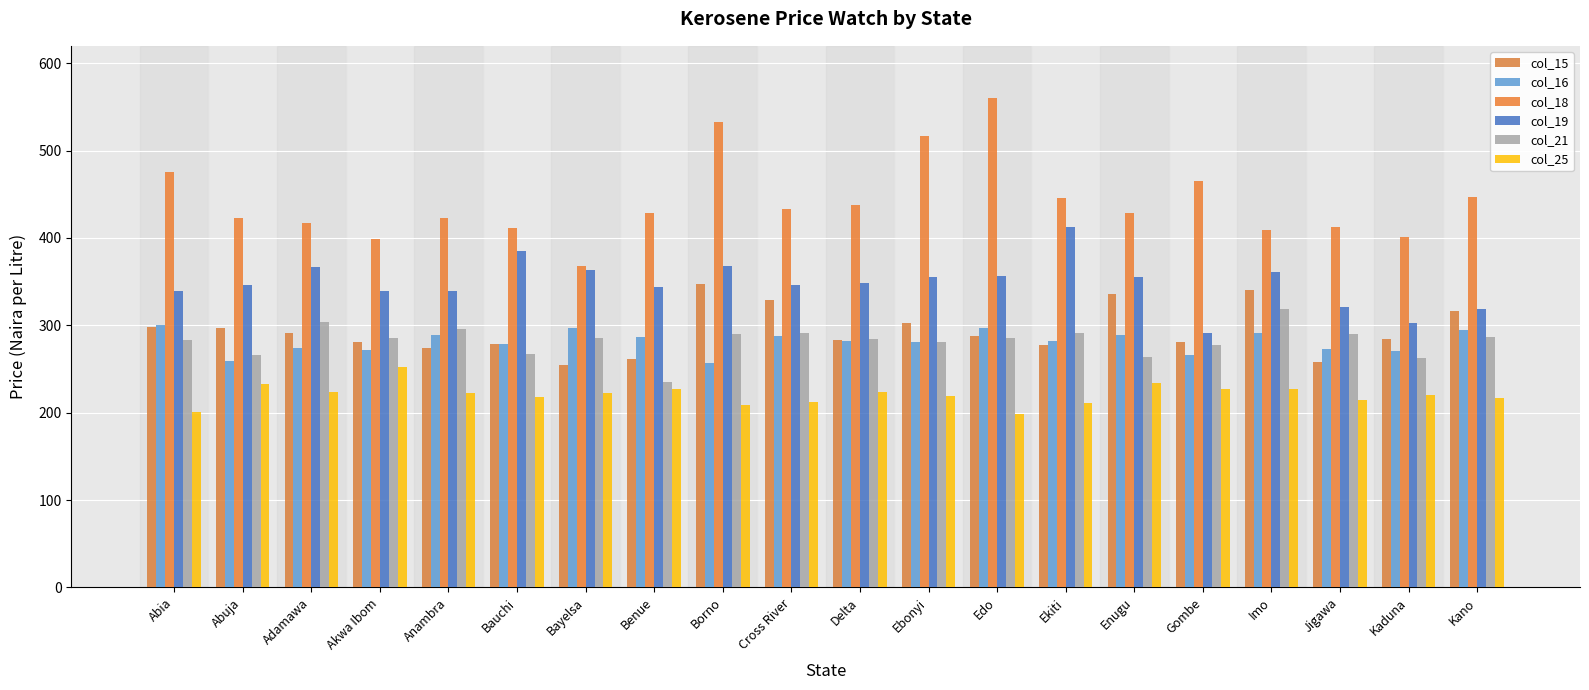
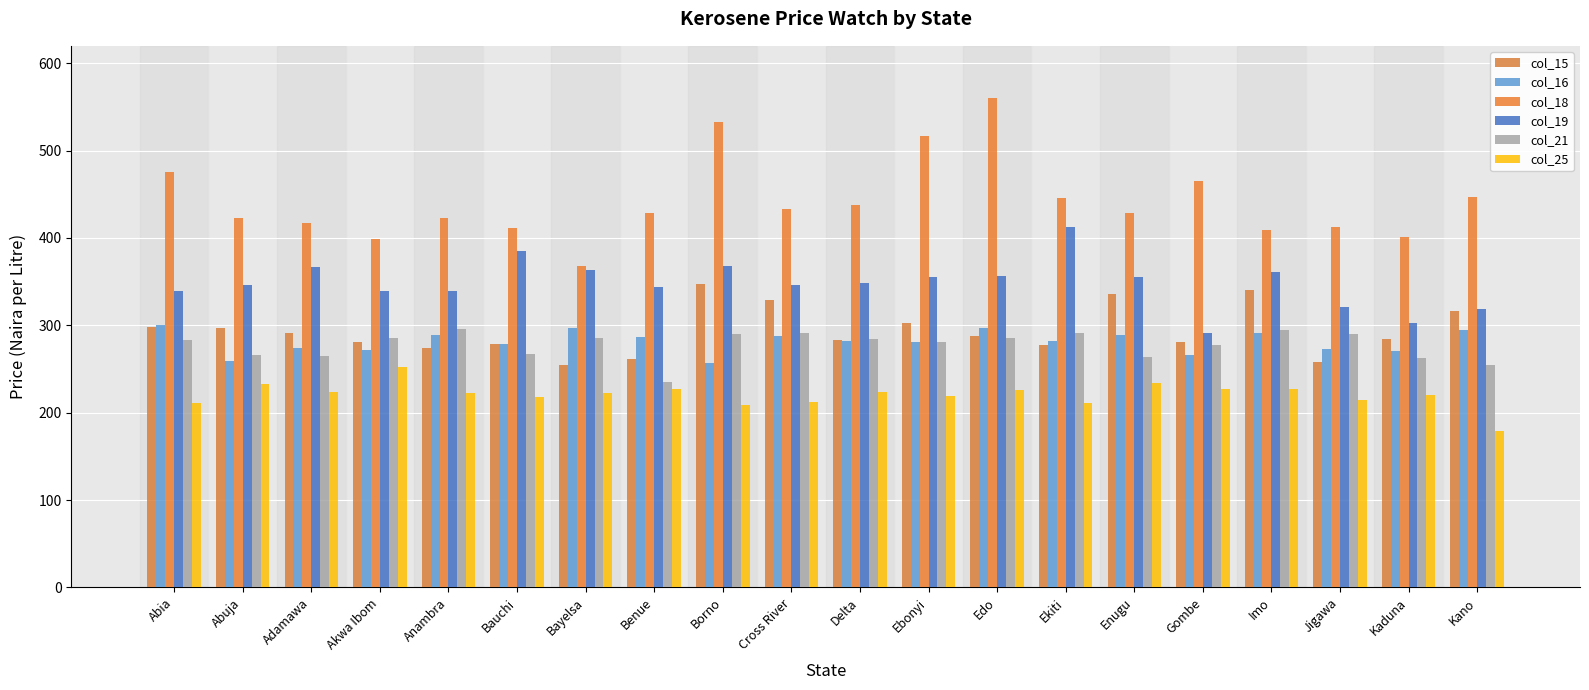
col_25, Abia: 200 -> 210
col_21, Adamawa: 300 -> 260
col_25, Edo: 200 -> 230
col_21, Imo: 320 -> 290
col_21, Kano: 290 -> 250
col_25, Kano: 220 -> 180
